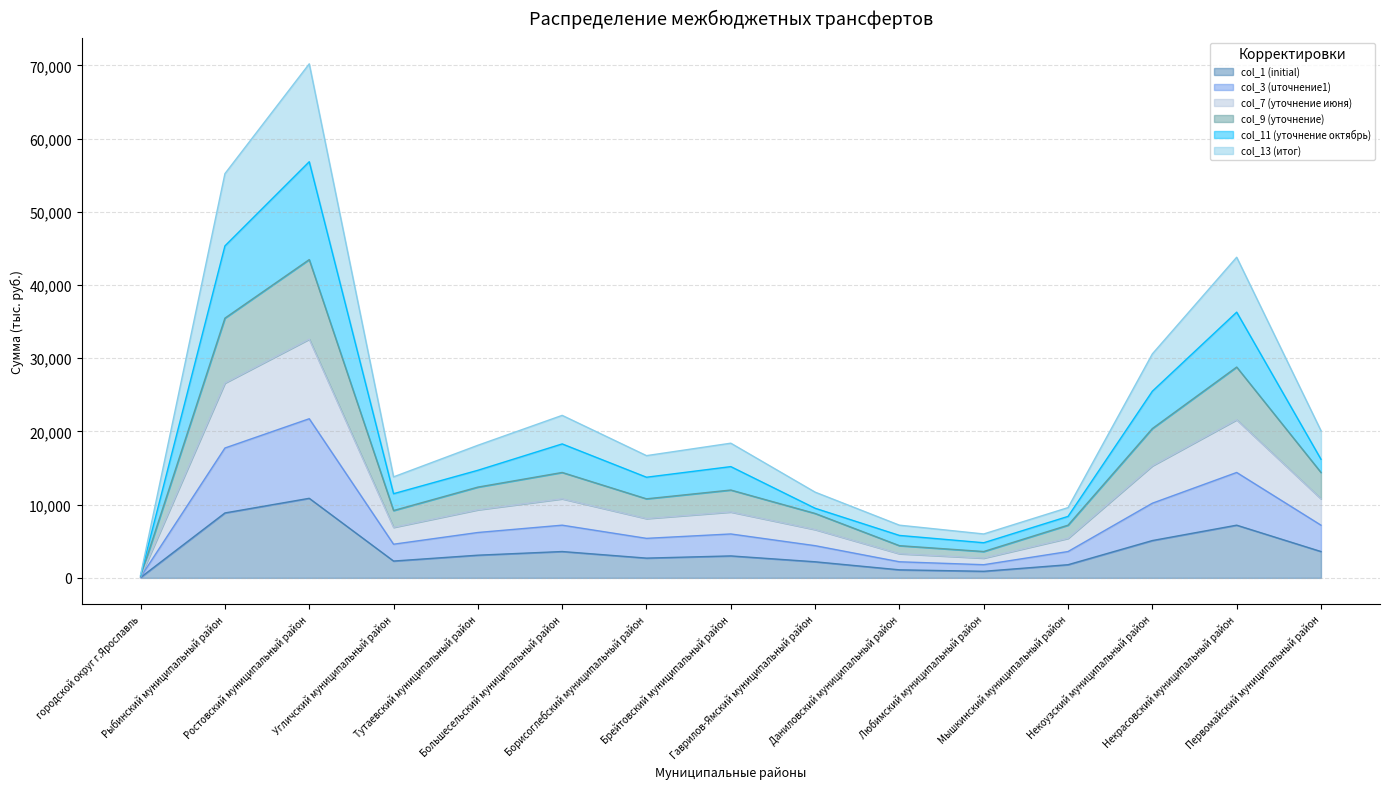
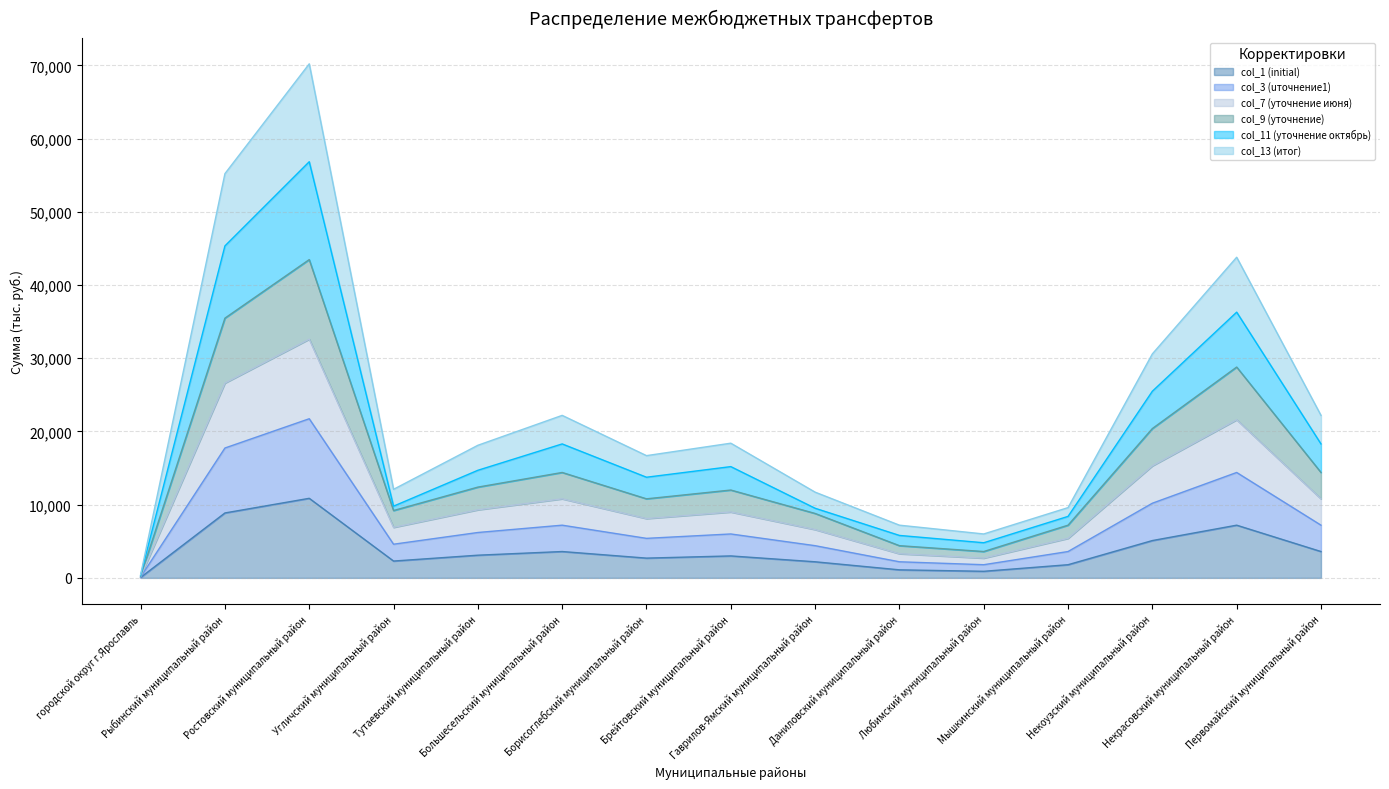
col_11 (уточнение октябрь), Угличский муниципальный район: 2,000 -> 1,000
col_11 (уточнение октябрь), Первомайский муниципальный район: 2,000 -> 4,000
